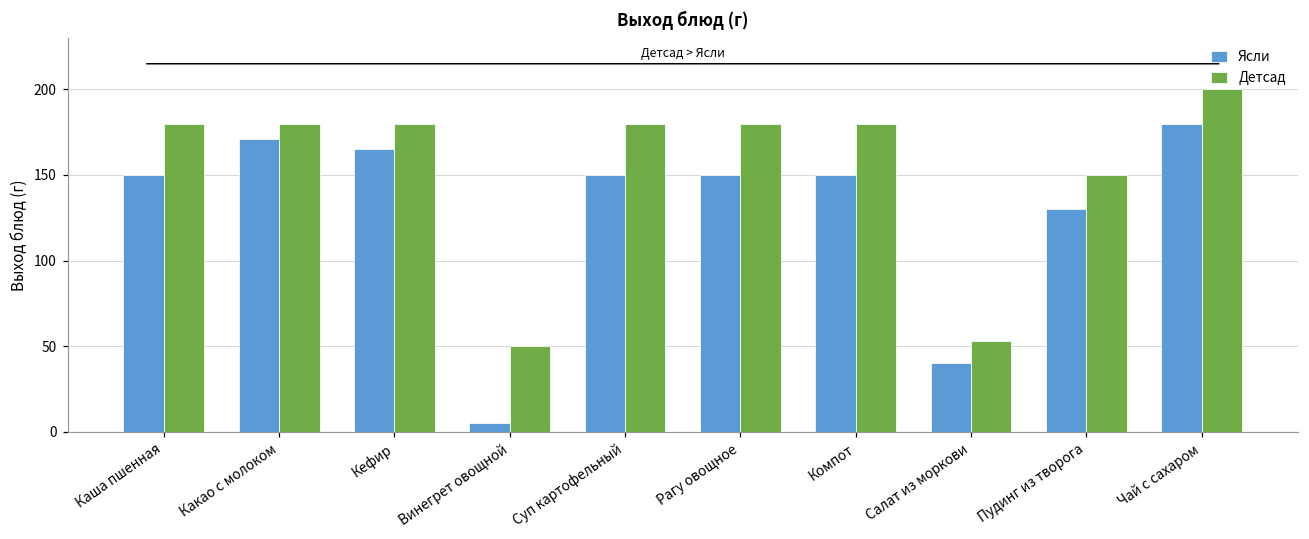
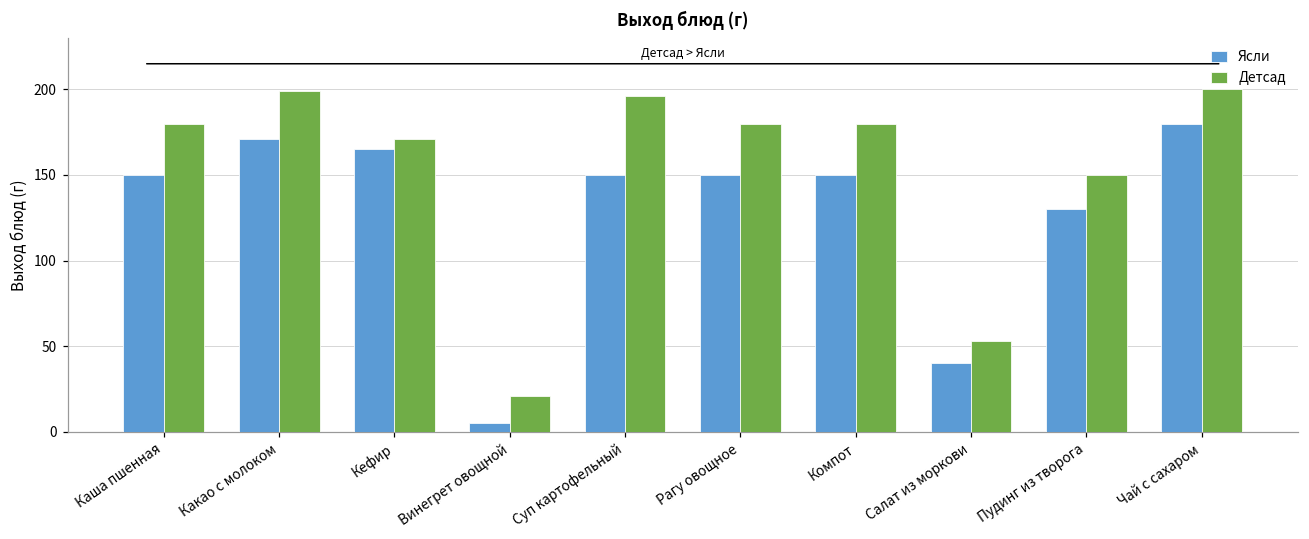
Детсад, Какао с молоком: 180 -> 199
Детсад, Кефир: 180 -> 171
Детсад, Винегрет овощной: 50 -> 21
Детсад, Суп картофельный: 180 -> 196
